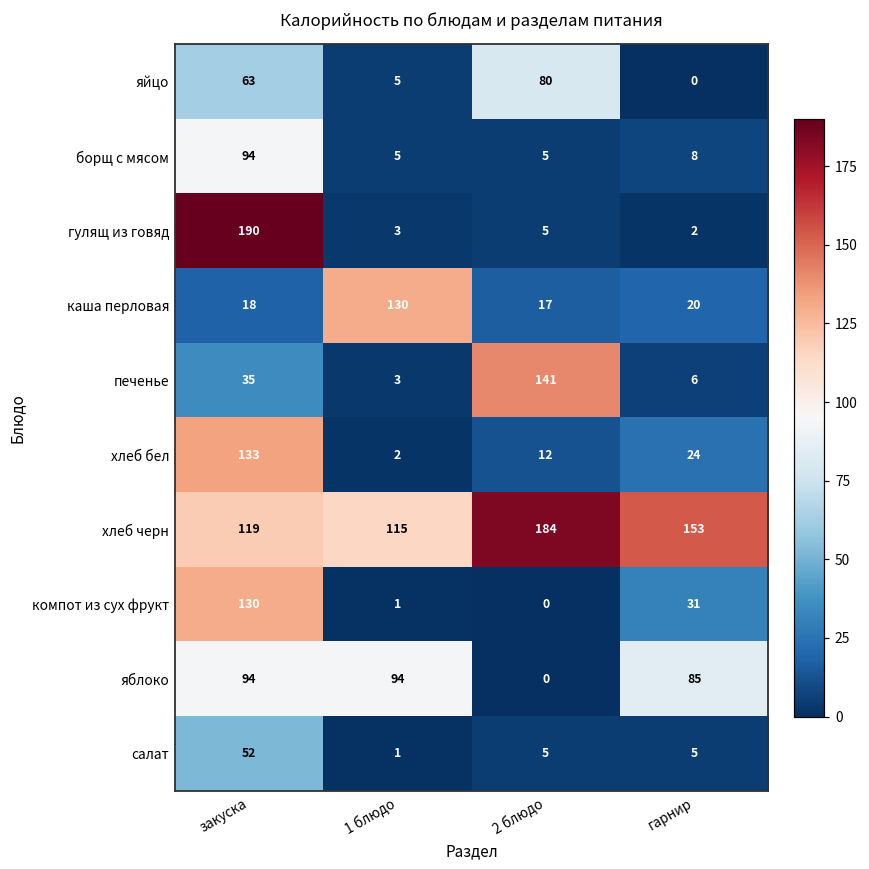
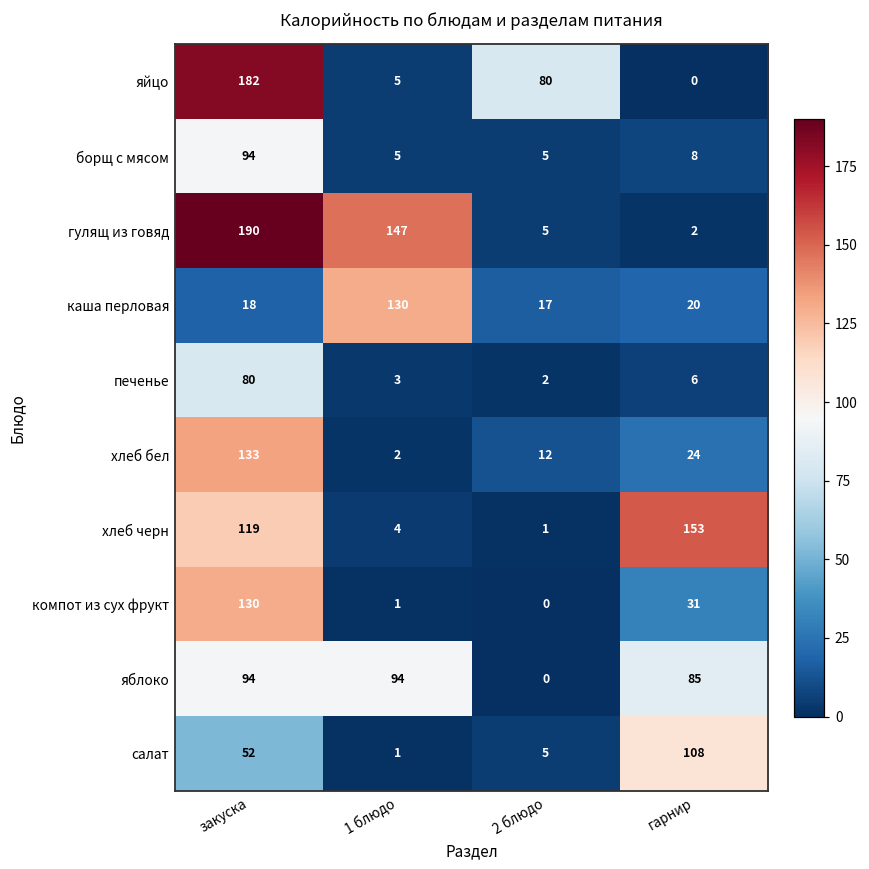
яйцо, закуска: 63 -> 182
гулящ из говяд, 1 блюдо: 3 -> 147
печенье, закуска: 35 -> 80
печенье, 2 блюдо: 141 -> 2
хлеб черн, 1 блюдо: 115 -> 4
хлеб черн, 2 блюдо: 184 -> 1
салат, гарнир: 5 -> 108
